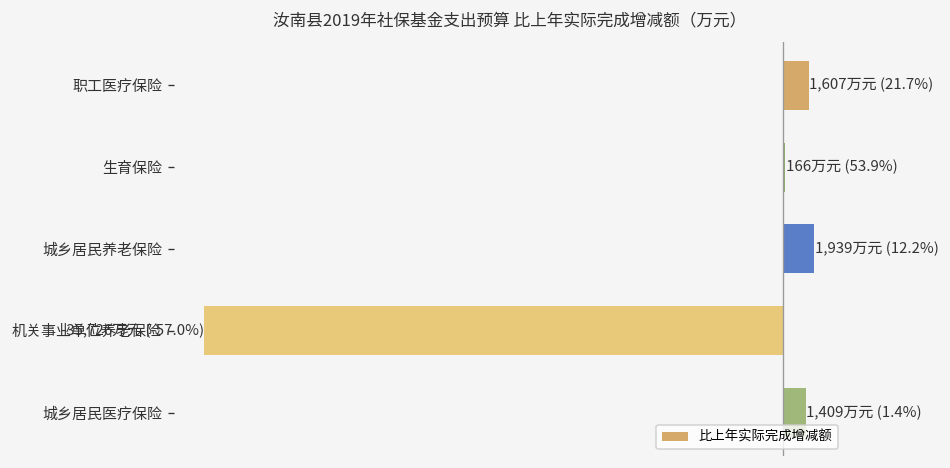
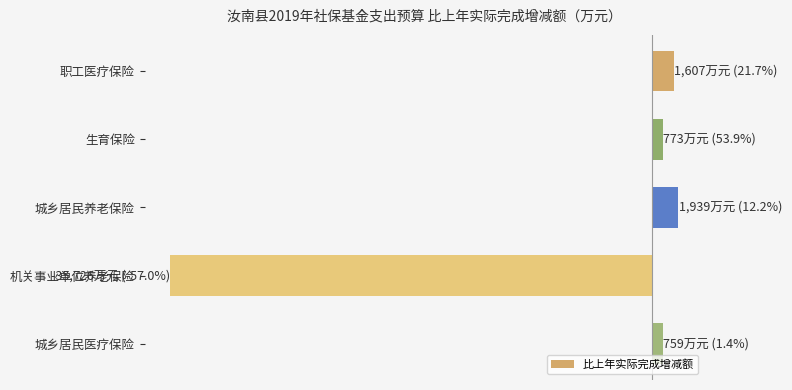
生育保险: 166 -> 773
城乡居民医疗保险: 1,409 -> 759
